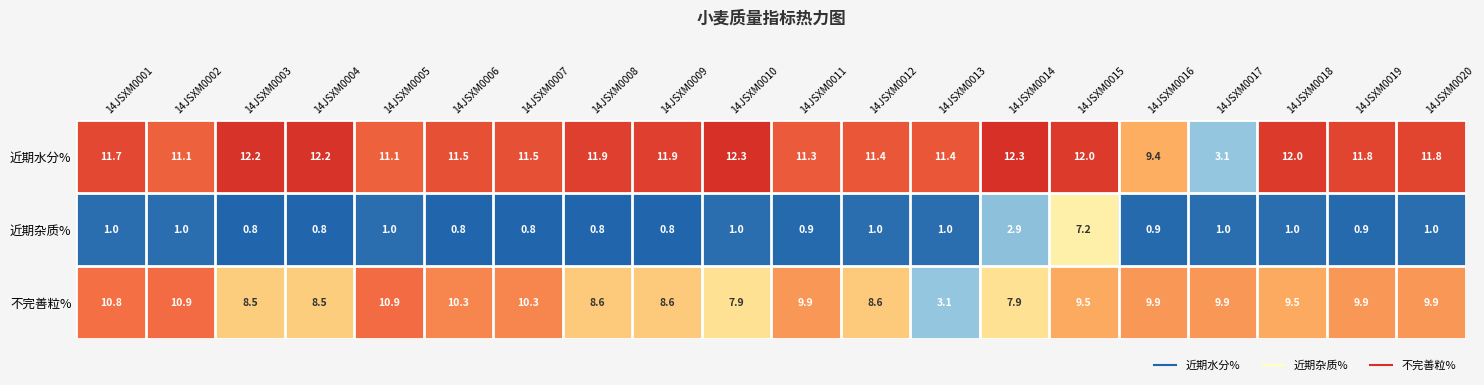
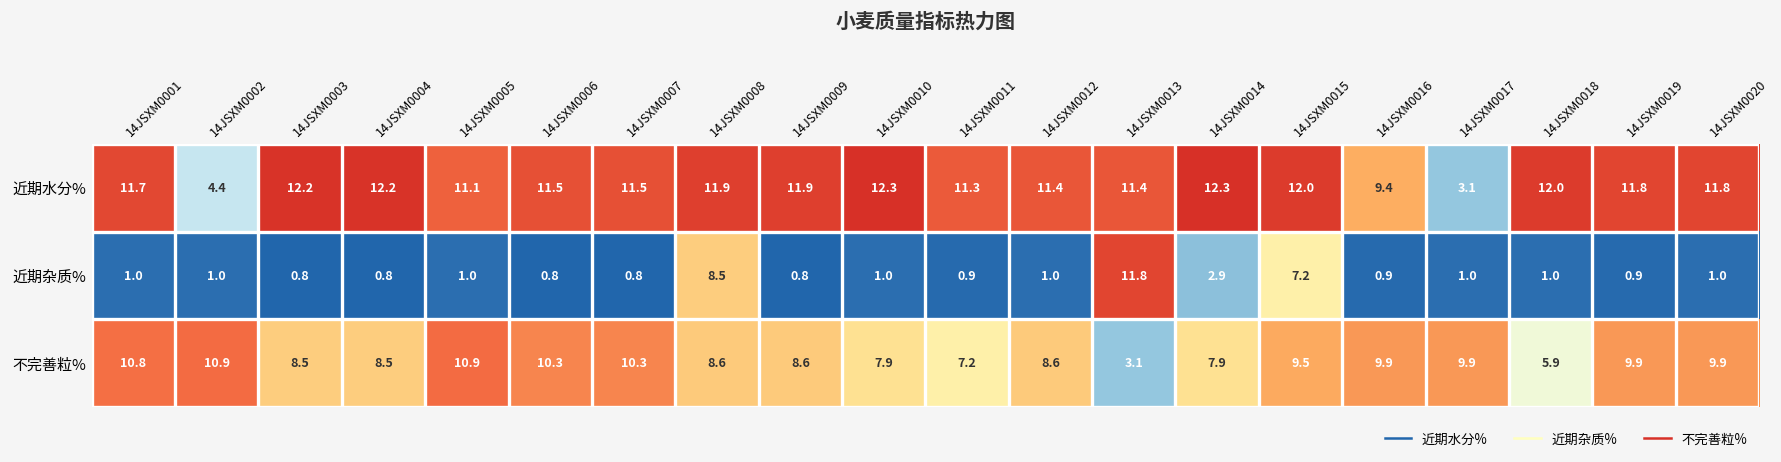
近期水分%, 14JSXM0002: 11.1 -> 4.4
近期杂质%, 14JSXM0008: 0.8 -> 8.5
近期杂质%, 14JSXM0013: 1.0 -> 11.8
不完善粒%, 14JSXM0011: 9.9 -> 7.2
不完善粒%, 14JSXM0018: 9.5 -> 5.9
